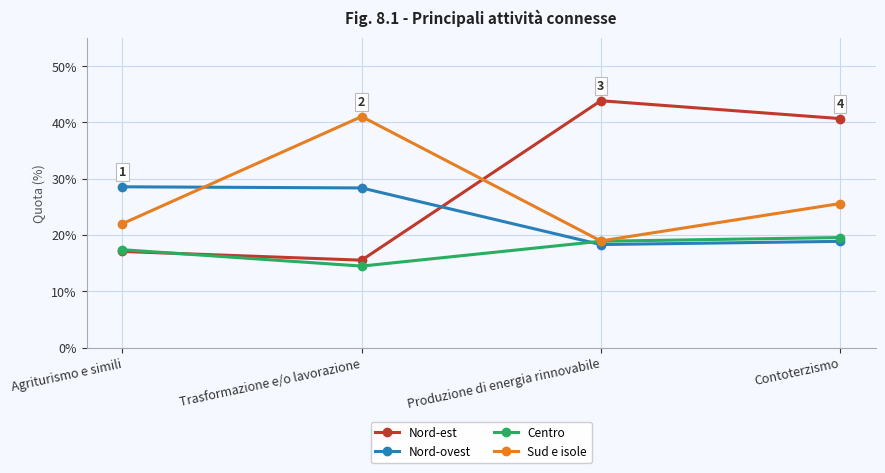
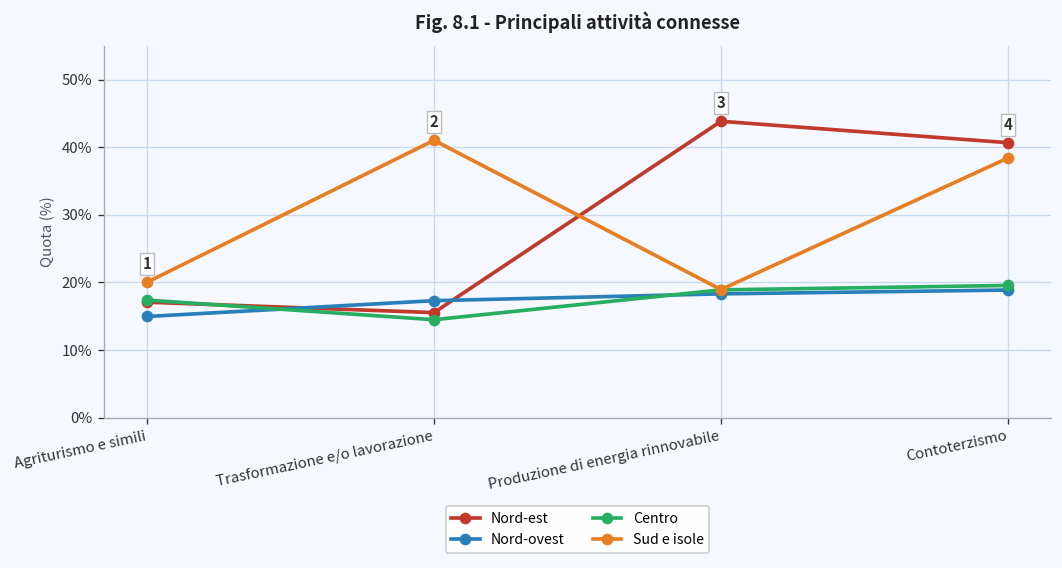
Nord-ovest, Agriturismo e simili: 29% -> 15%
Sud e isole, Agriturismo e simili: 22% -> 20%
Nord-ovest, Trasformazione e/o lavorazione: 28% -> 17%
Sud e isole, Contoterzismo: 26% -> 38%
